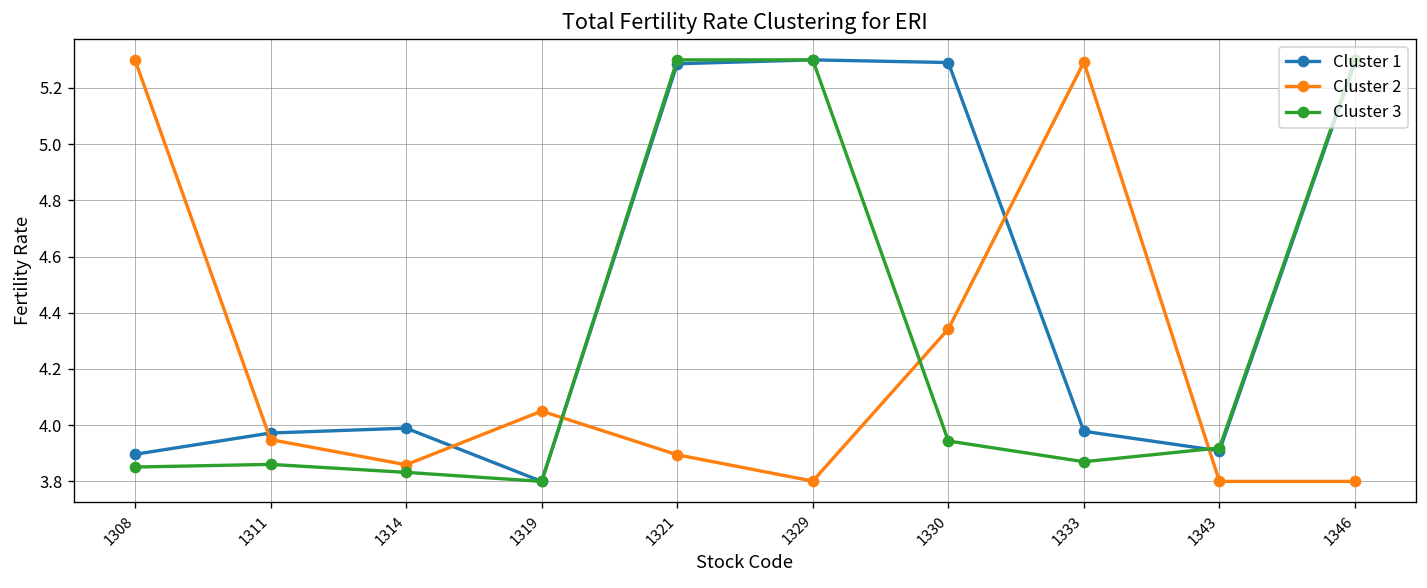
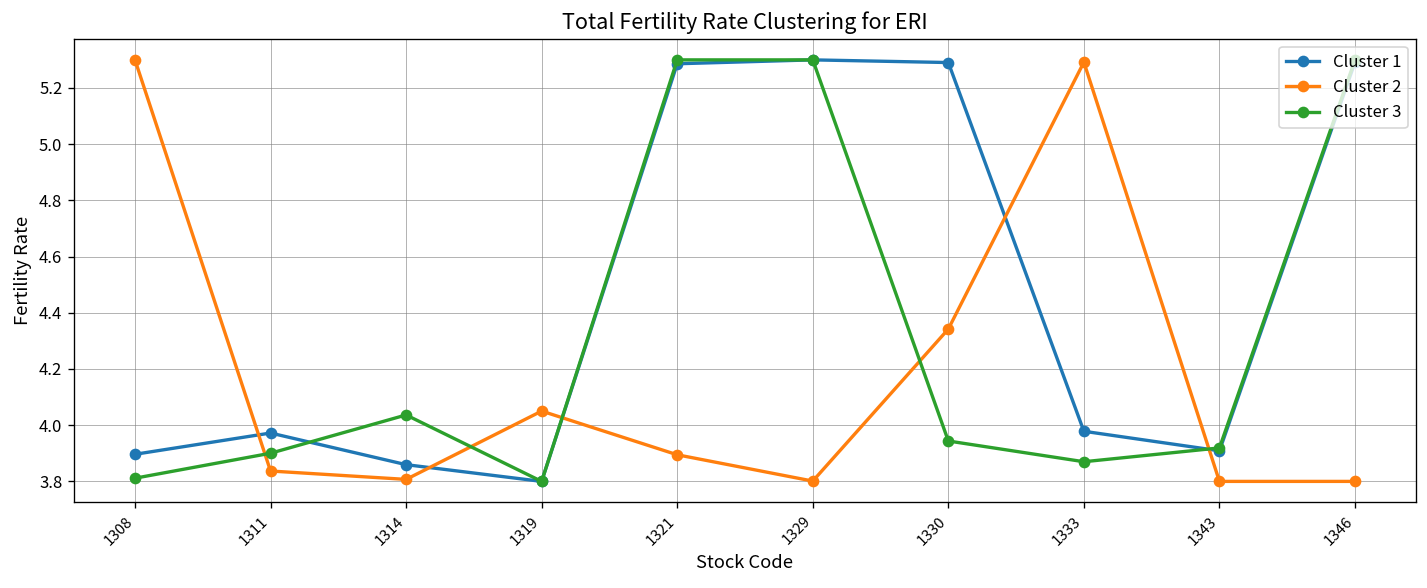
Cluster 3, 1308: 3.85 -> 3.81
Cluster 2, 1311: 3.95 -> 3.84
Cluster 3, 1311: 3.86 -> 3.90
Cluster 1, 1314: 3.99 -> 3.86
Cluster 2, 1314: 3.86 -> 3.81
Cluster 3, 1314: 3.83 -> 4.04
